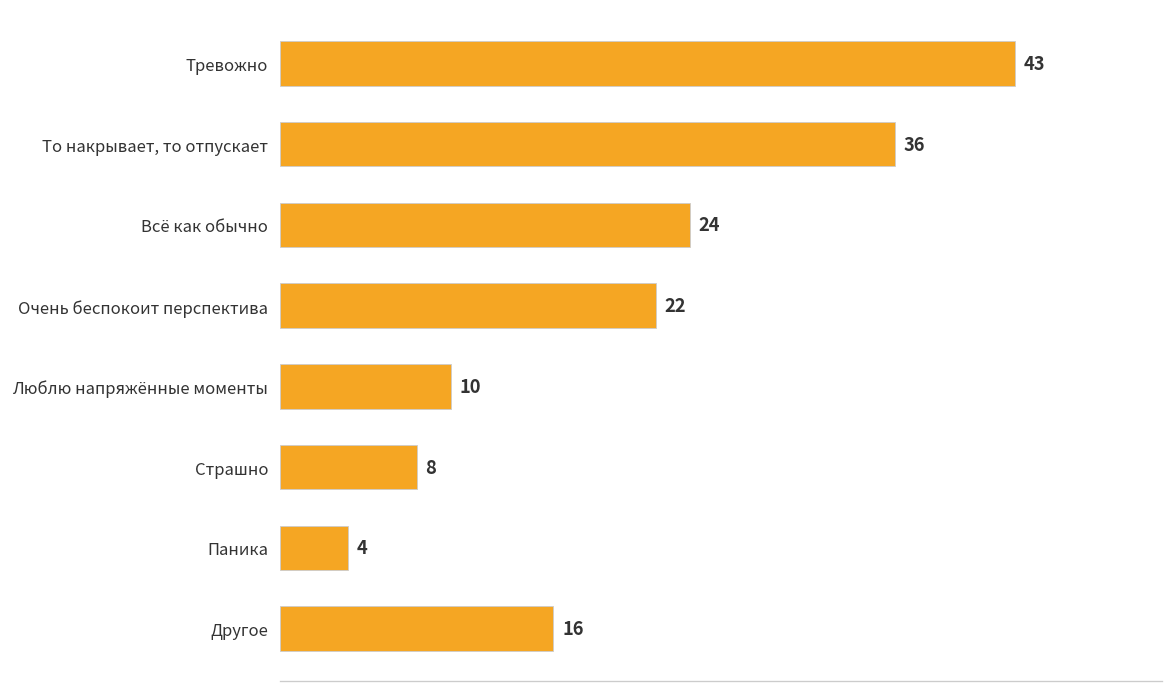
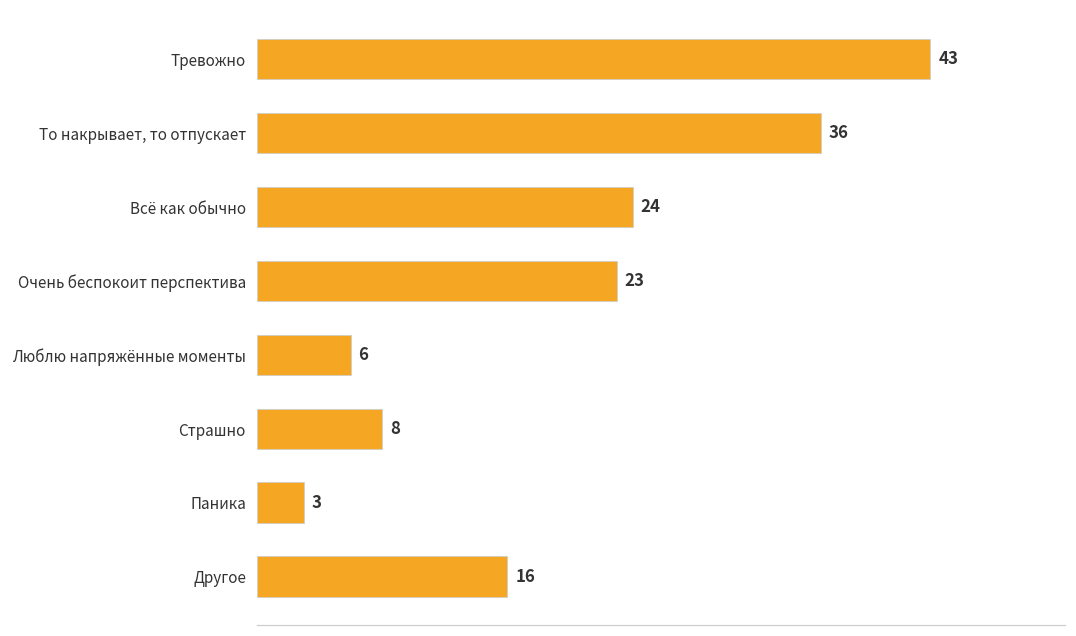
Очень беспокоит перспектива: 22 -> 23
Люблю напряжённые моменты: 10 -> 6
Паника: 4 -> 3
